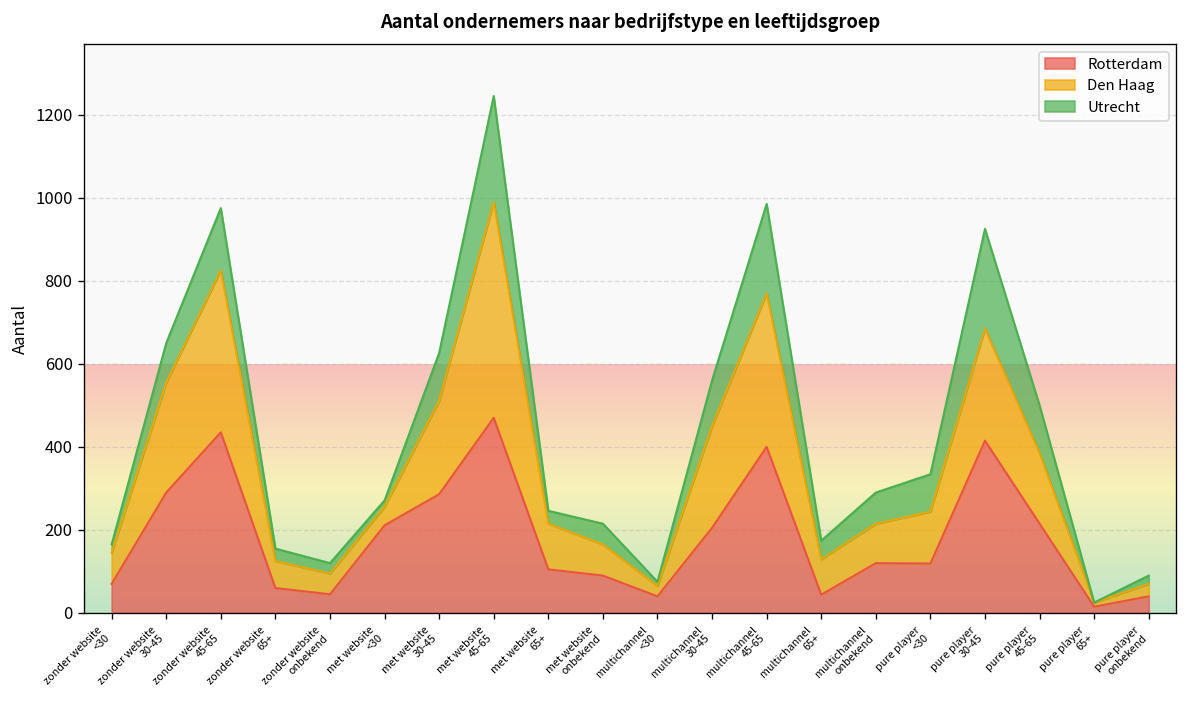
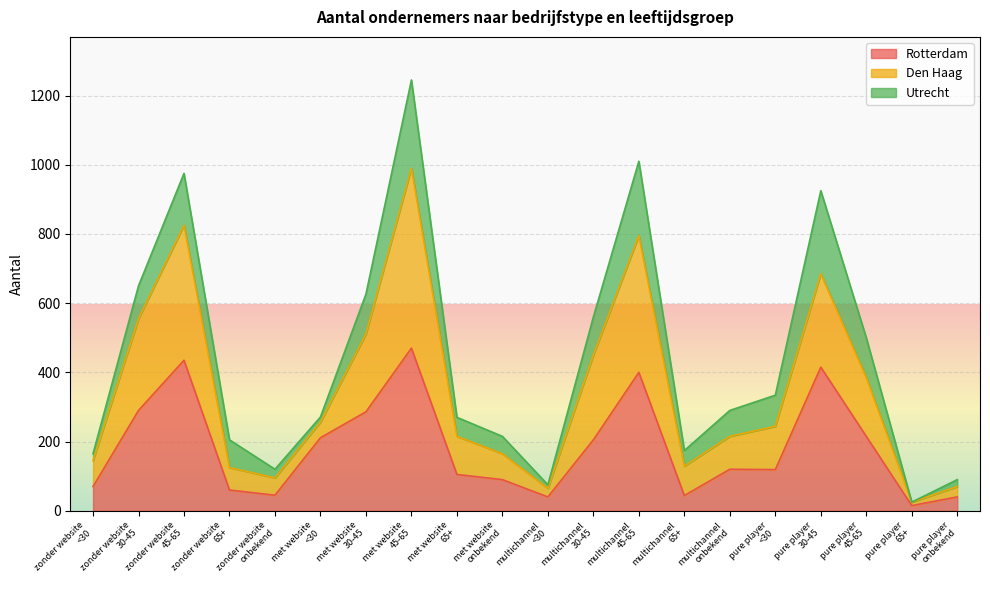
Utrecht, zonder website 65+: 30 -> 80
Utrecht, met website 65+: 30 -> 60
Den Haag, multichannel 45-65: 370 -> 400
